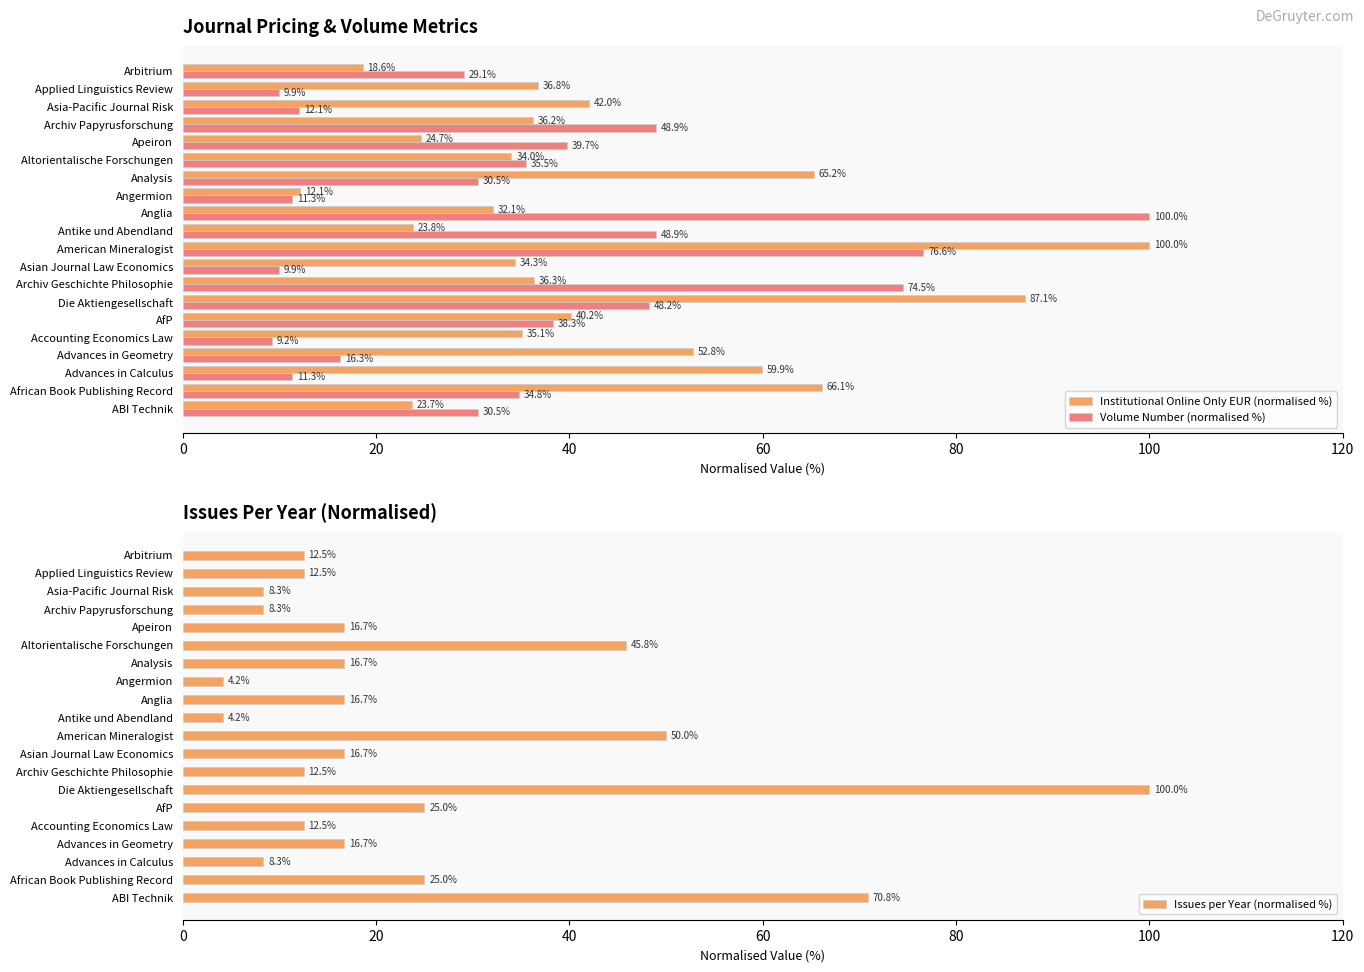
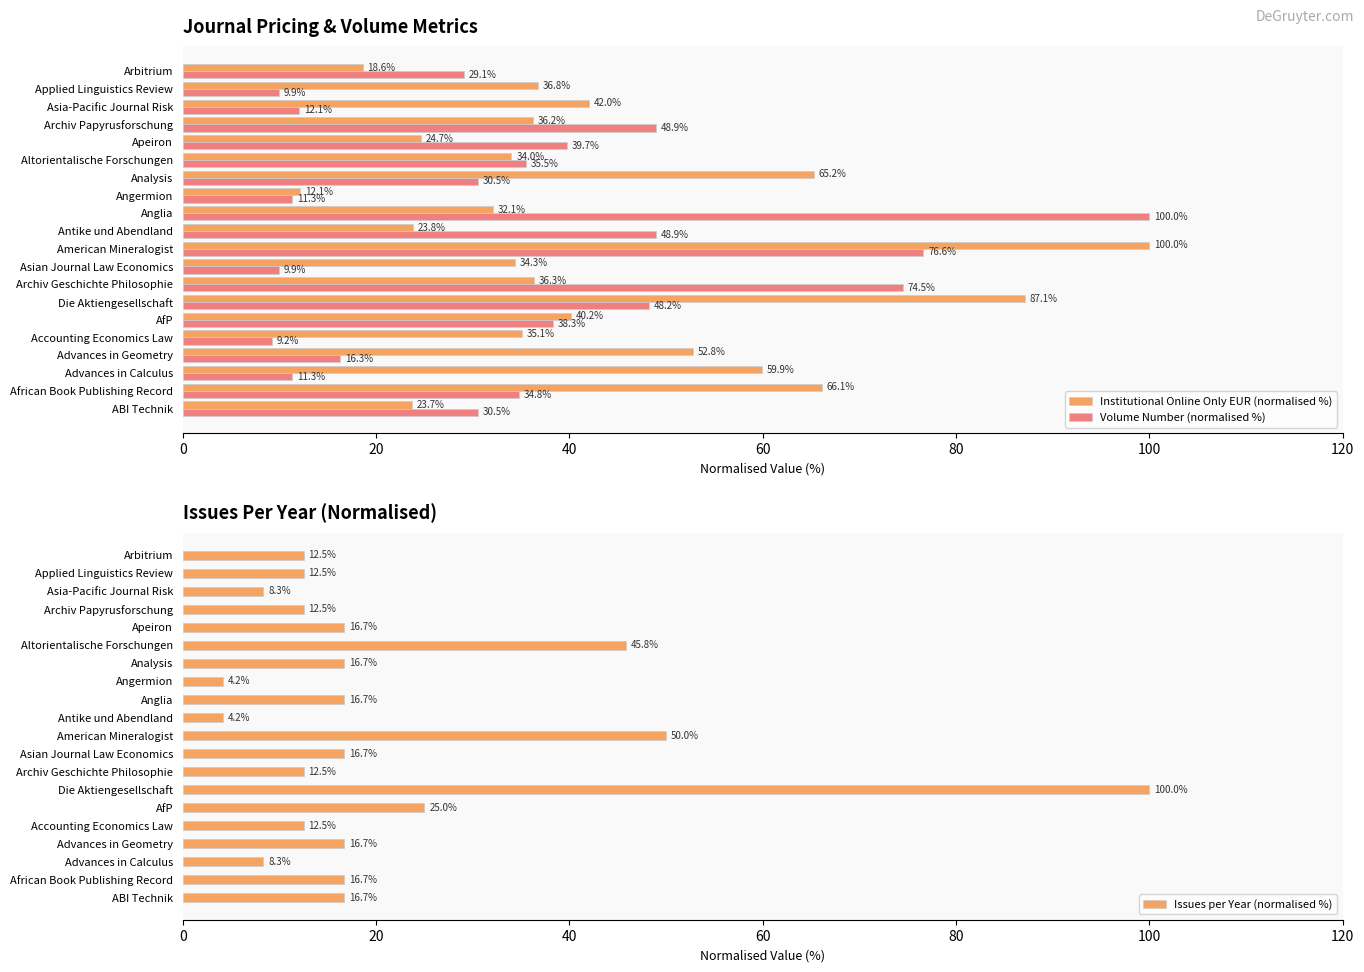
Issues Per Year (Normalised), Archiv Papyrusforschung: 8.3% -> 12.5%
Issues Per Year (Normalised), African Book Publishing Record: 25.0% -> 16.7%
Issues Per Year (Normalised), ABI Technik: 70.8% -> 16.7%
